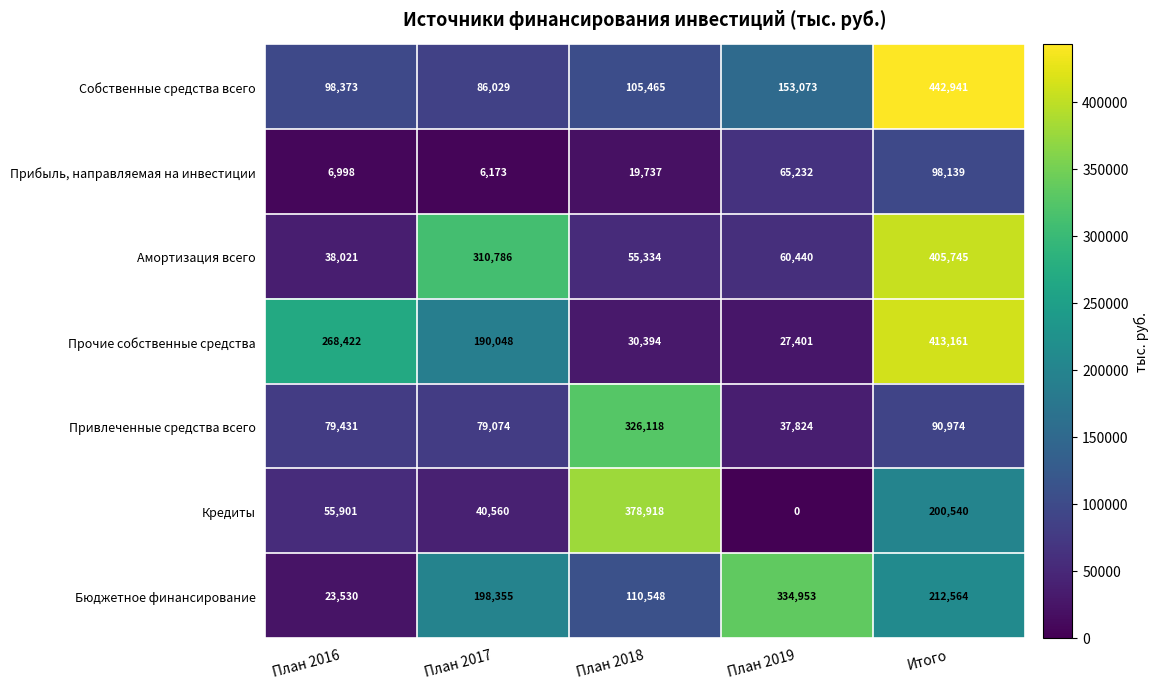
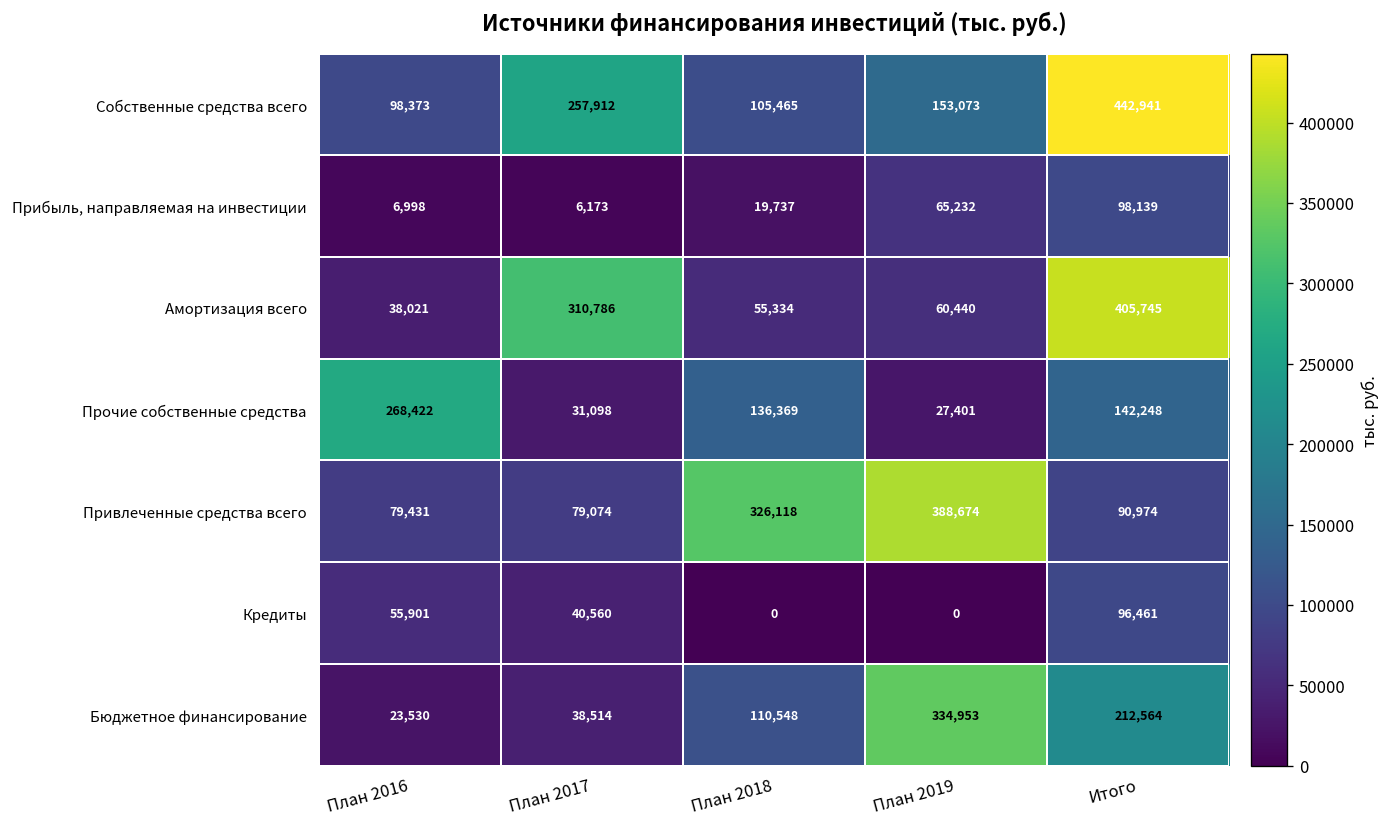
Собственные средства всего, План 2017: 86,029 -> 257,912
Прочие собственные средства, План 2017: 190,048 -> 31,098
Прочие собственные средства, План 2018: 30,394 -> 136,369
Прочие собственные средства, Итого: 413,161 -> 142,248
Привлеченные средства всего, План 2019: 37,824 -> 388,674
Кредиты, План 2018: 378,918 -> 0
Кредиты, Итого: 200,540 -> 96,461
Бюджетное финансирование, План 2017: 198,355 -> 38,514
